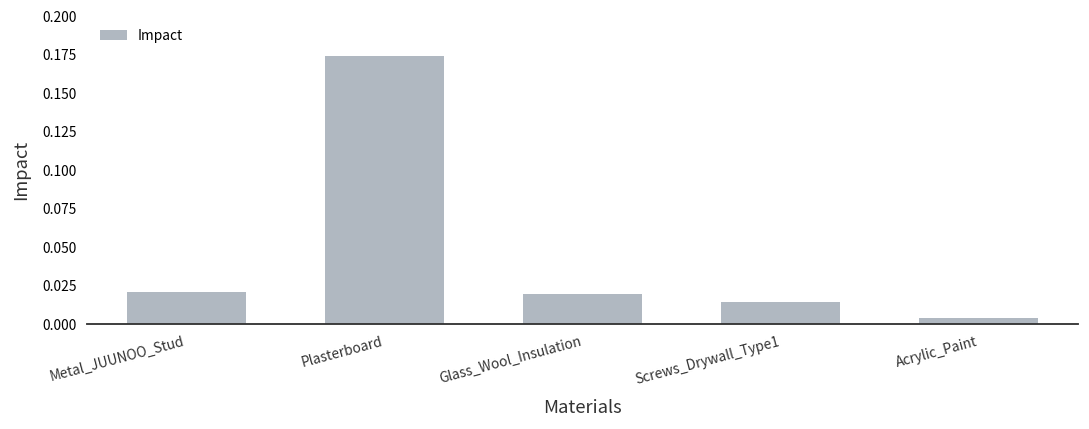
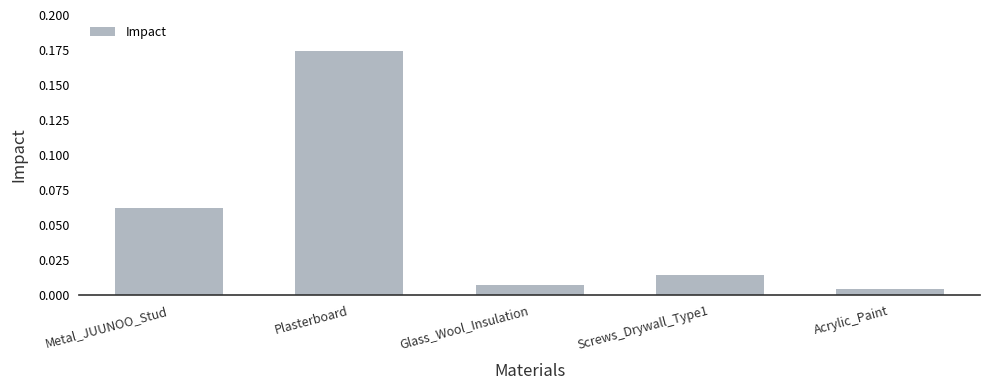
Metal_JUUNOO_Stud: 0.021 -> 0.062
Glass_Wool_Insulation: 0.020 -> 0.007
